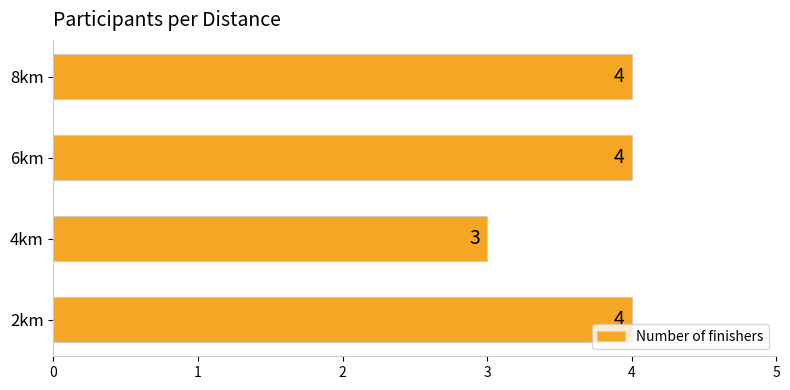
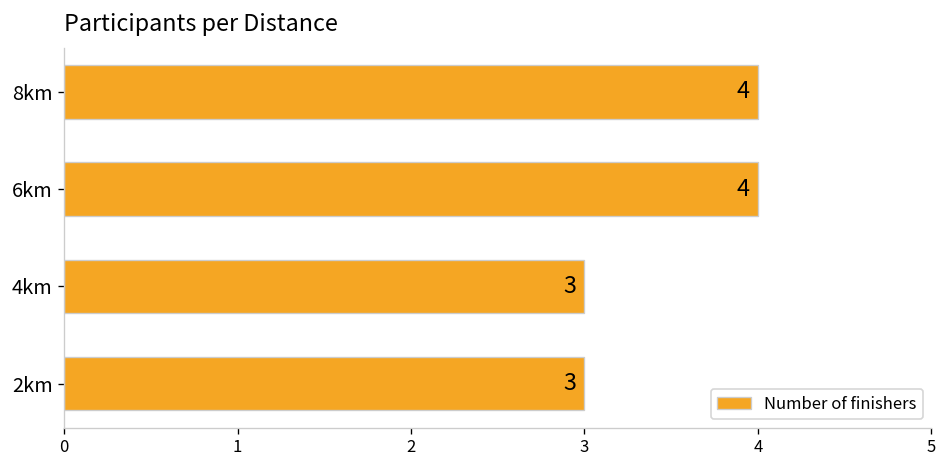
2km: 4 -> 3
